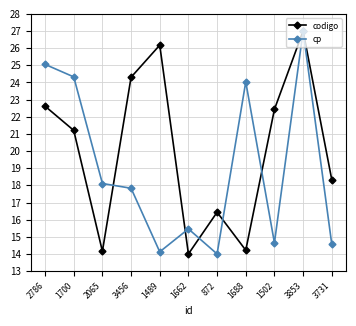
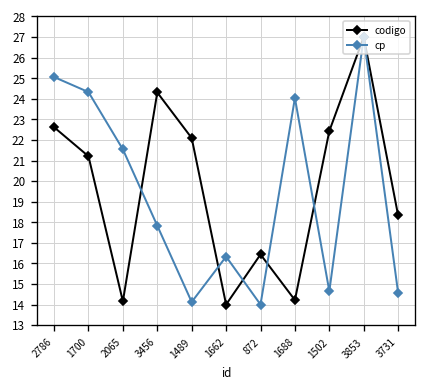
cp, 2065: 18.1 -> 21.5
codigo, 1489: 26.2 -> 22.1
cp, 1662: 15.5 -> 16.3
